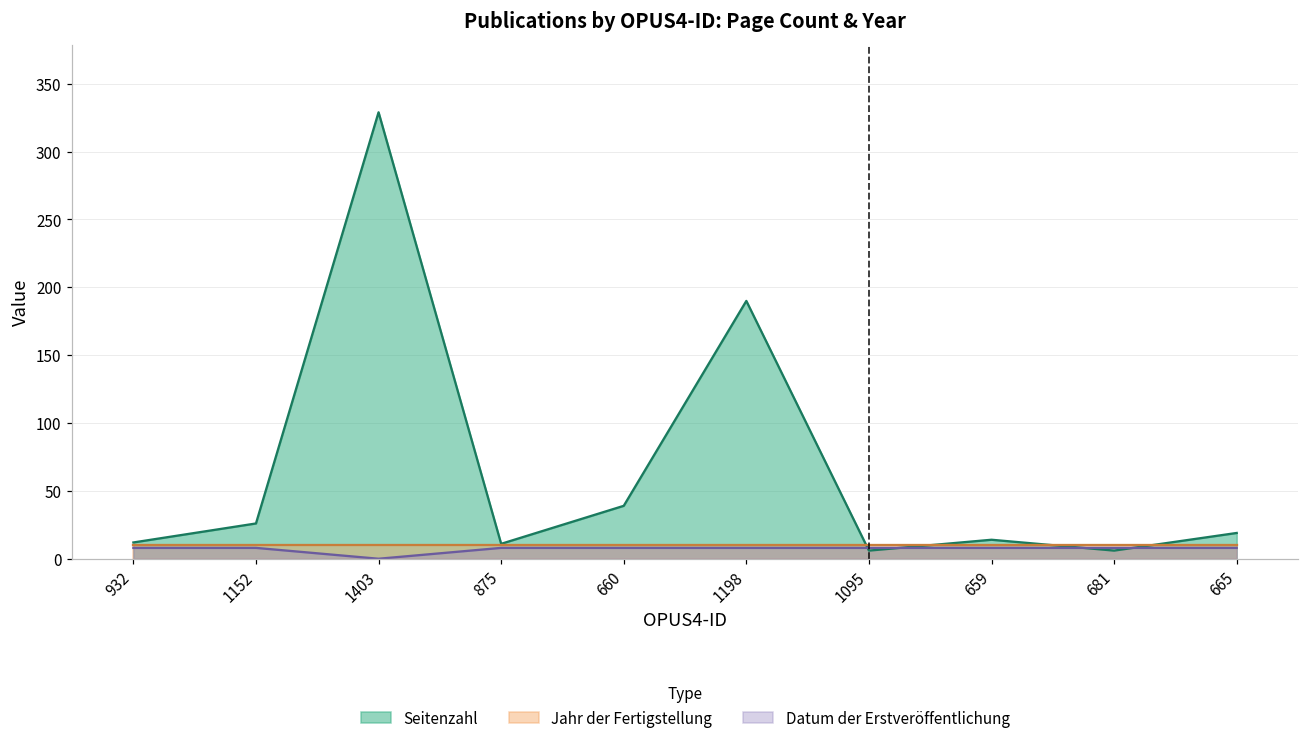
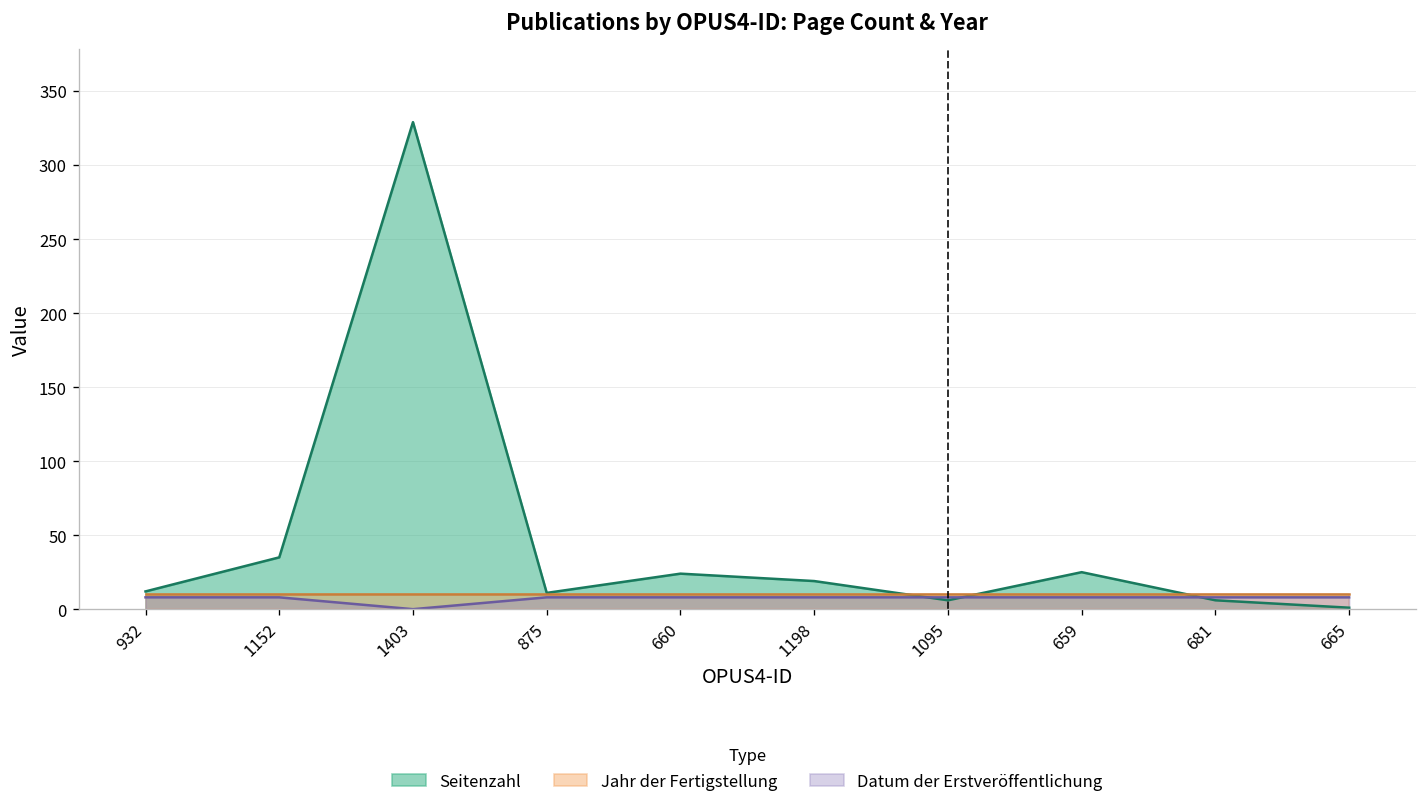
Seitenzahl, 1152: 26 -> 35
Seitenzahl, 660: 39 -> 24
Seitenzahl, 1198: 190 -> 19
Seitenzahl, 659: 14 -> 25
Seitenzahl, 665: 19 -> 1
